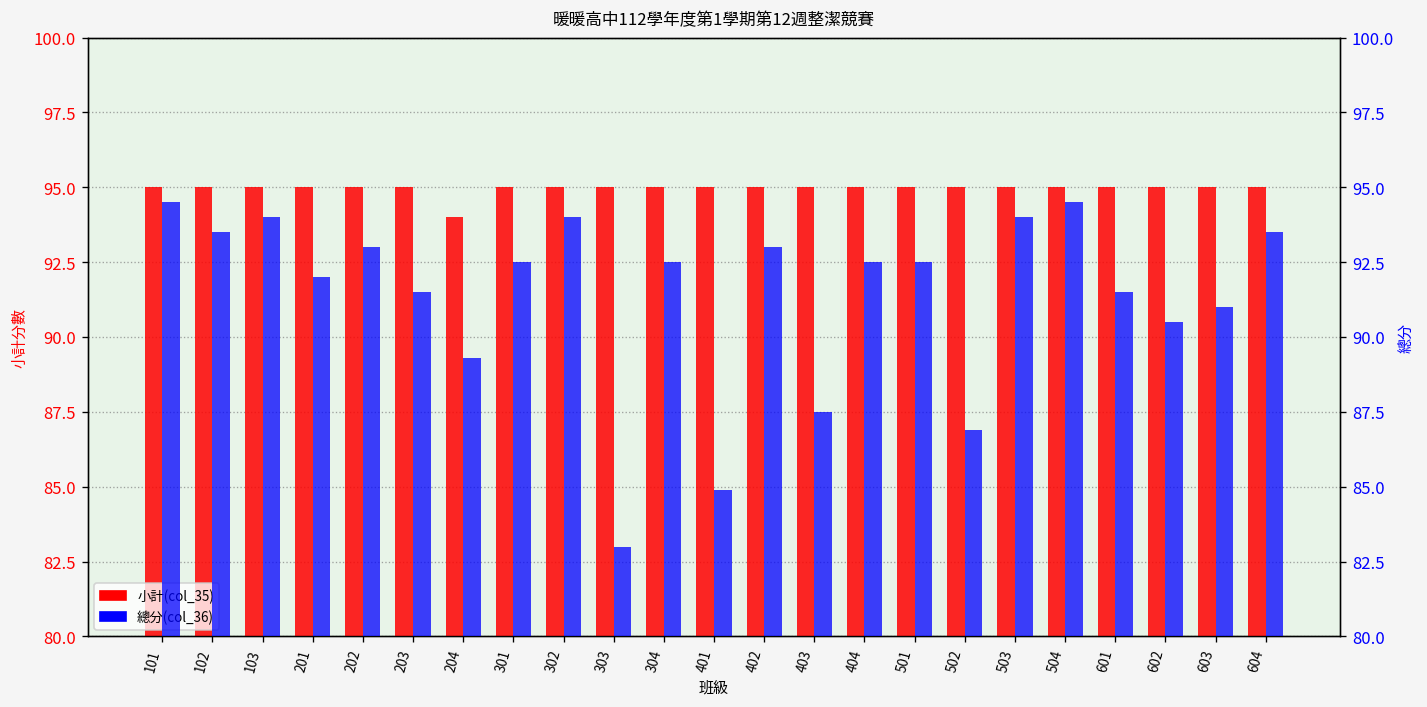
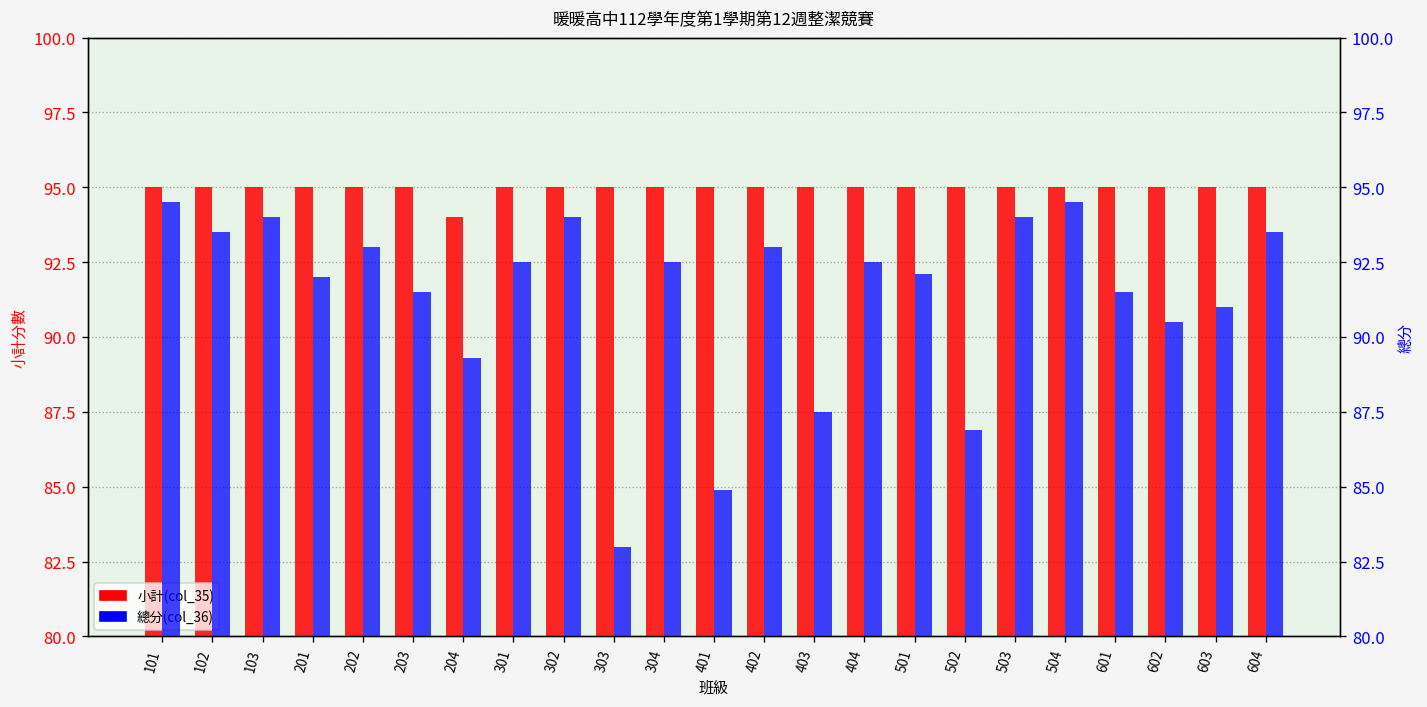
總分(col_36), 501: 92.5 -> 92.1
